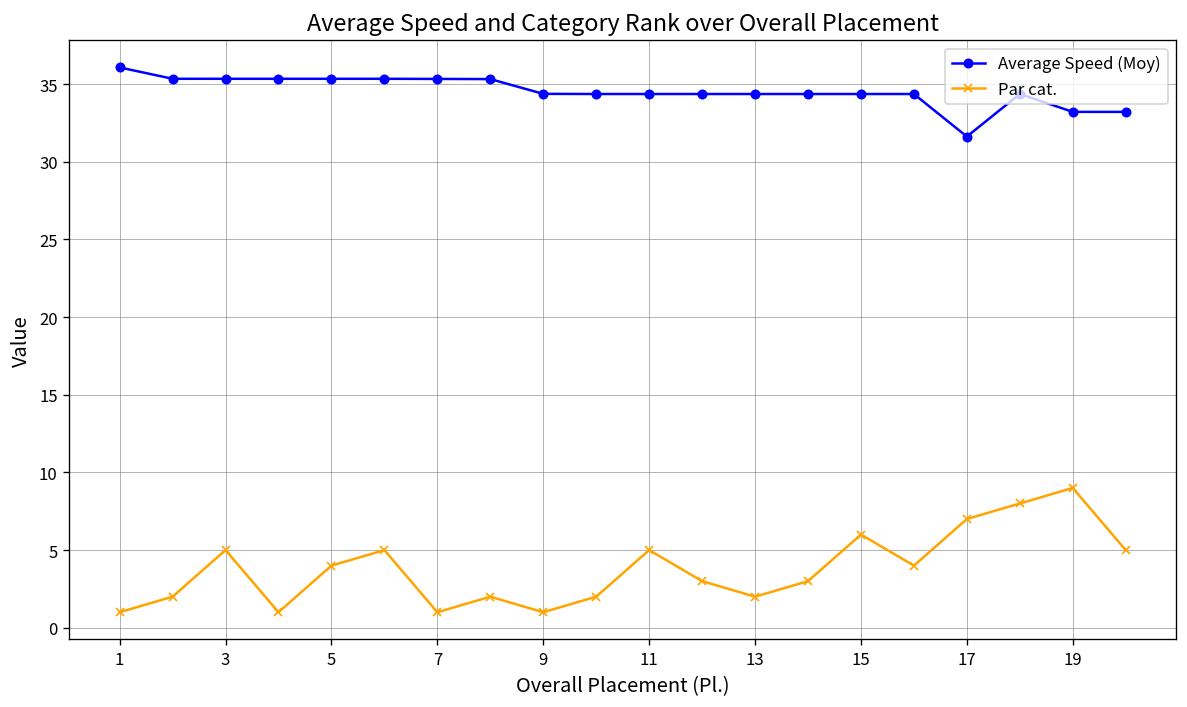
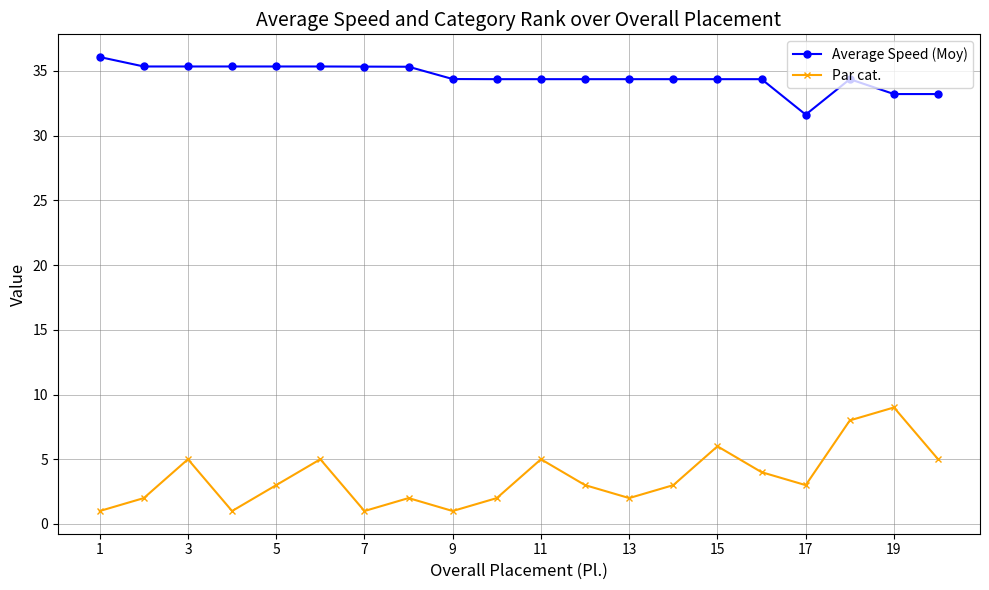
Par cat., 5: 4 -> 3
Par cat., 17: 7 -> 3
